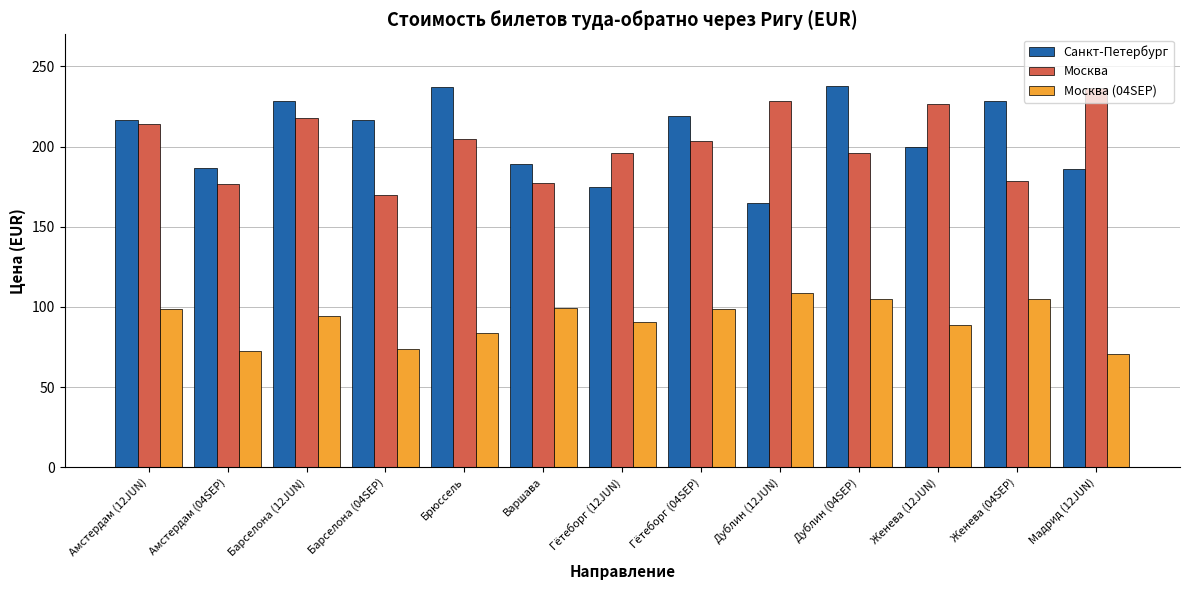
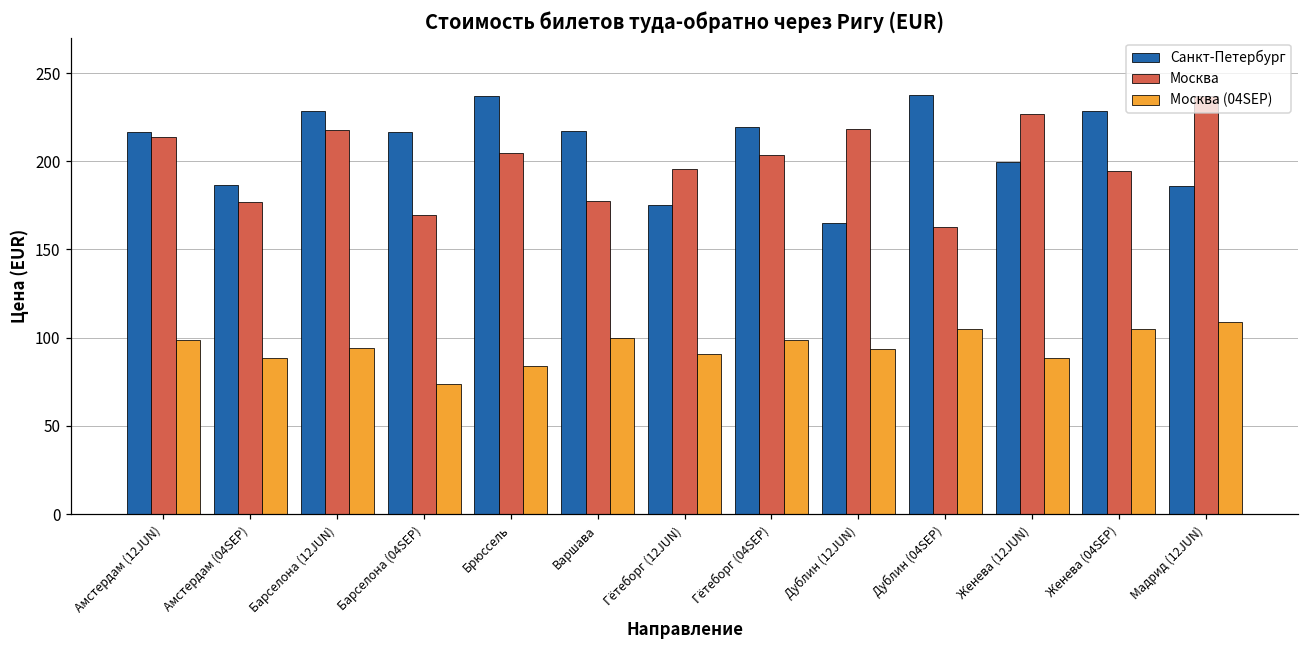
Москва (04SEP), Амстердам (04SEP): 73 -> 89
Санкт-Петербург, Варшава: 189 -> 217
Москва, Дублин (12JUN): 229 -> 218
Москва (04SEP), Дублин (12JUN): 109 -> 94
Москва, Дублин (04SEP): 196 -> 163
Москва, Женева (04SEP): 179 -> 195
Москва (04SEP), Мадрид (12JUN): 70 -> 109
